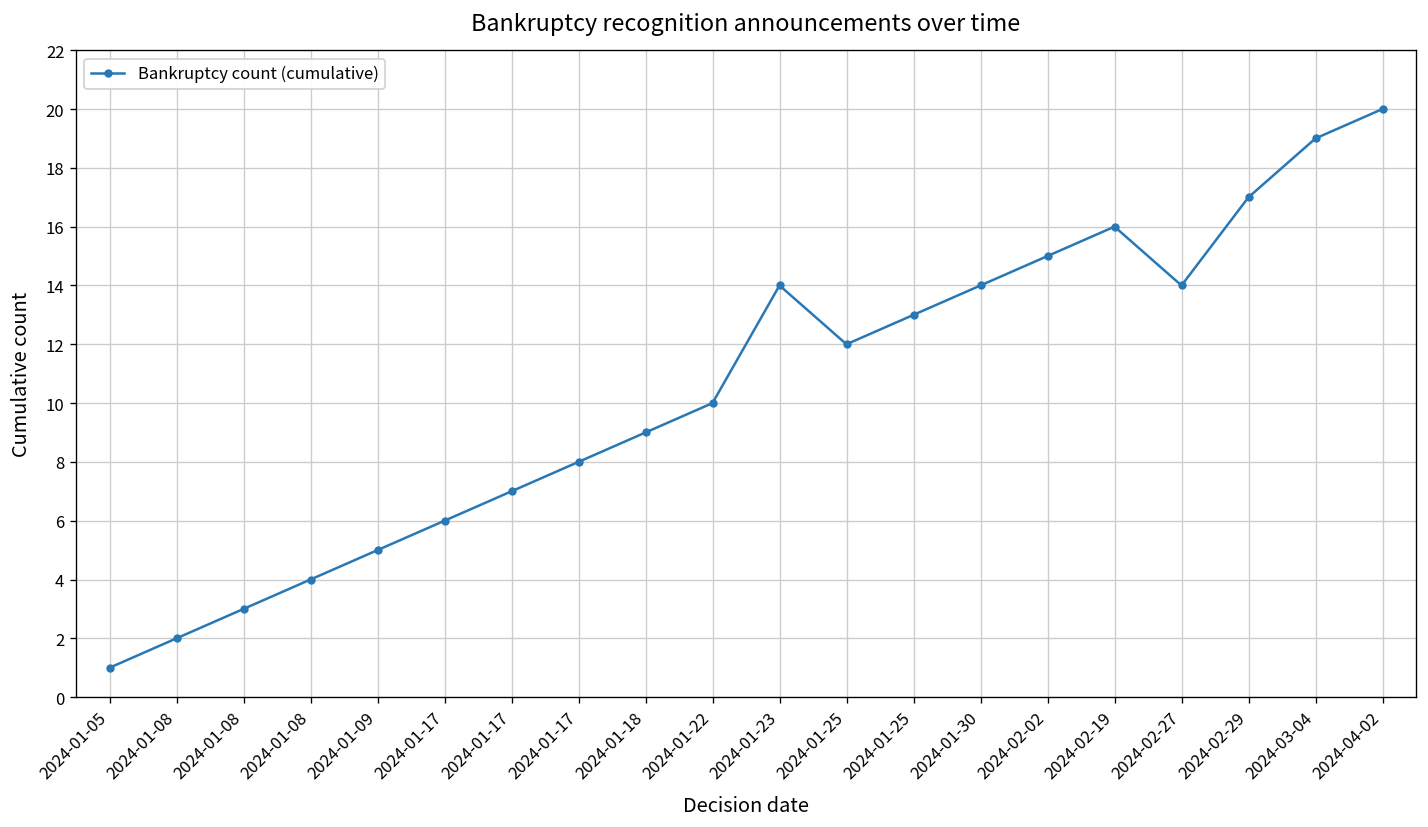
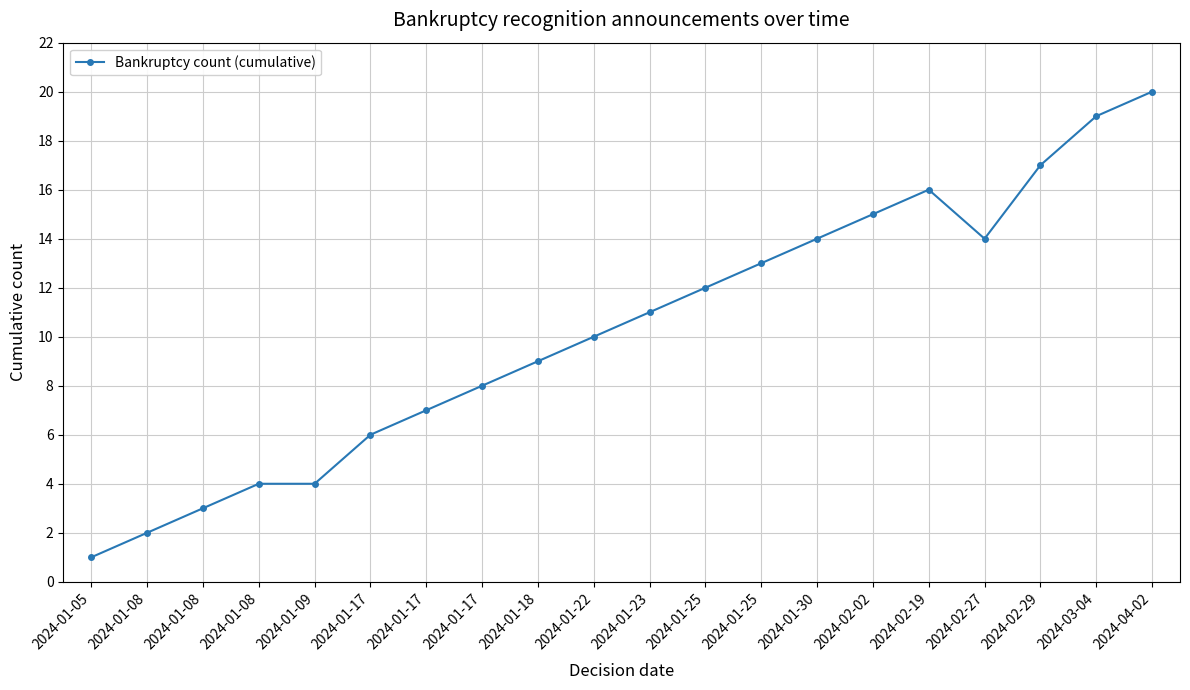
2024-01-09: 5 -> 4
2024-01-23: 14 -> 11
